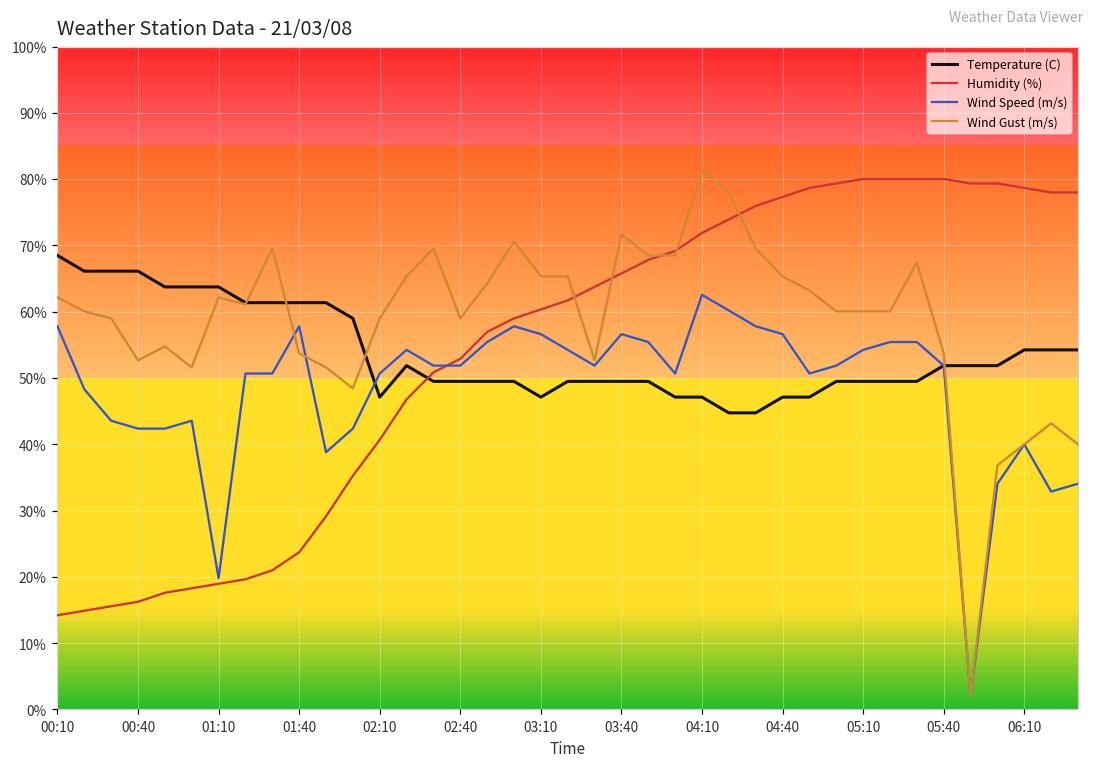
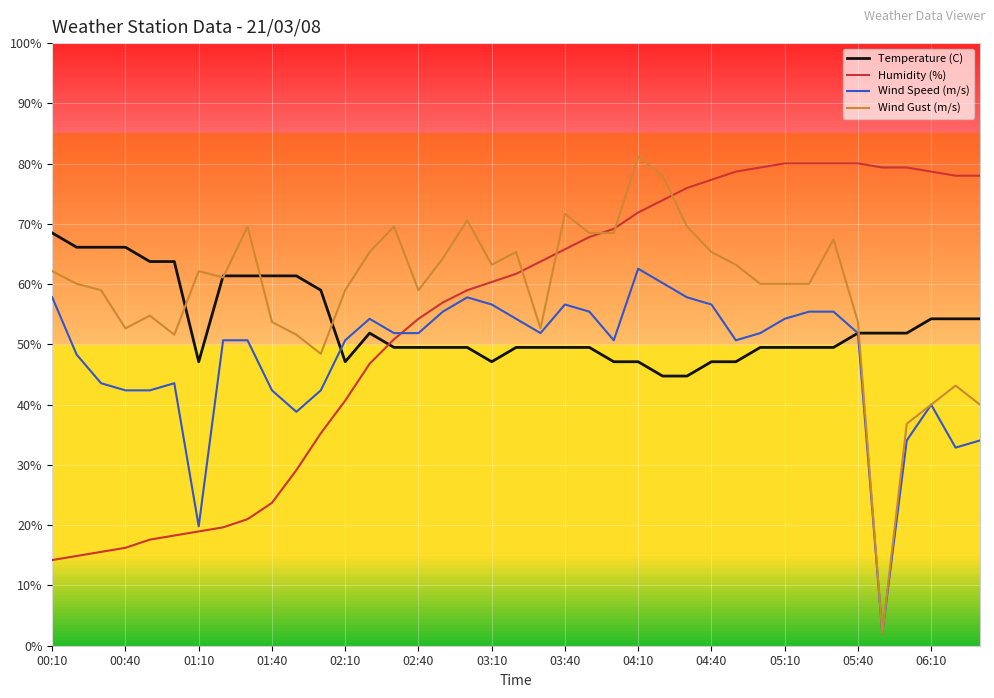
Temperature (C), 01:10: 64% -> 47%
Wind Speed (m/s), 01:40: 58% -> 42%
Humidity (%), 02:40: 53% -> 54%
Wind Gust (m/s), 03:10: 65% -> 63%
